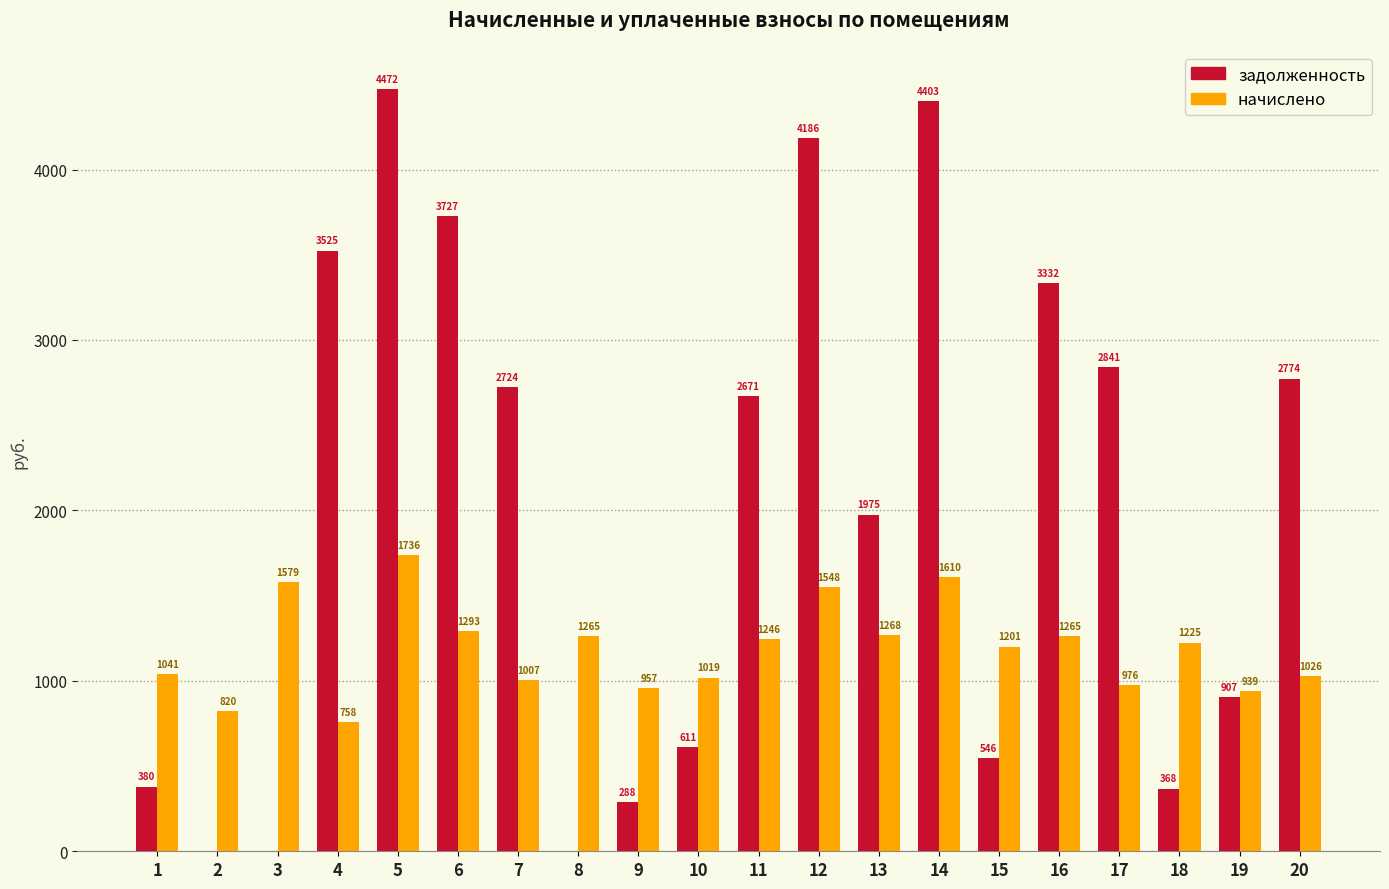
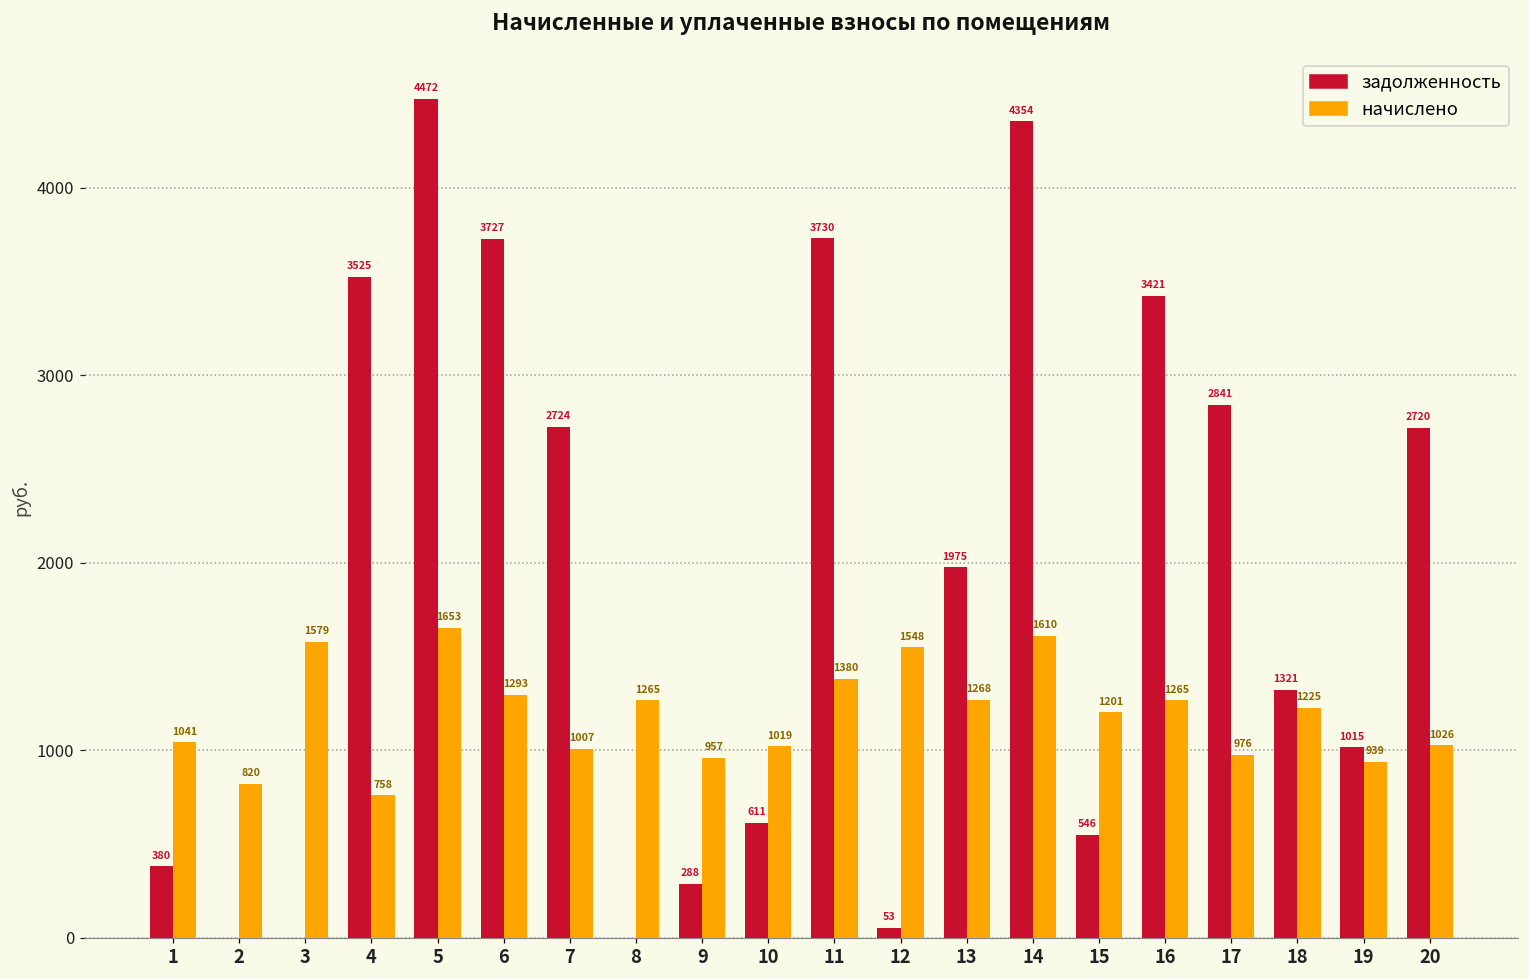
начислено, 5: 1736 -> 1653
задолженность, 11: 2671 -> 3730
начислено, 11: 1246 -> 1380
задолженность, 12: 4186 -> 53
задолженность, 14: 4403 -> 4354
задолженность, 16: 3332 -> 3421
задолженность, 18: 368 -> 1321
задолженность, 19: 907 -> 1015
задолженность, 20: 2774 -> 2720
